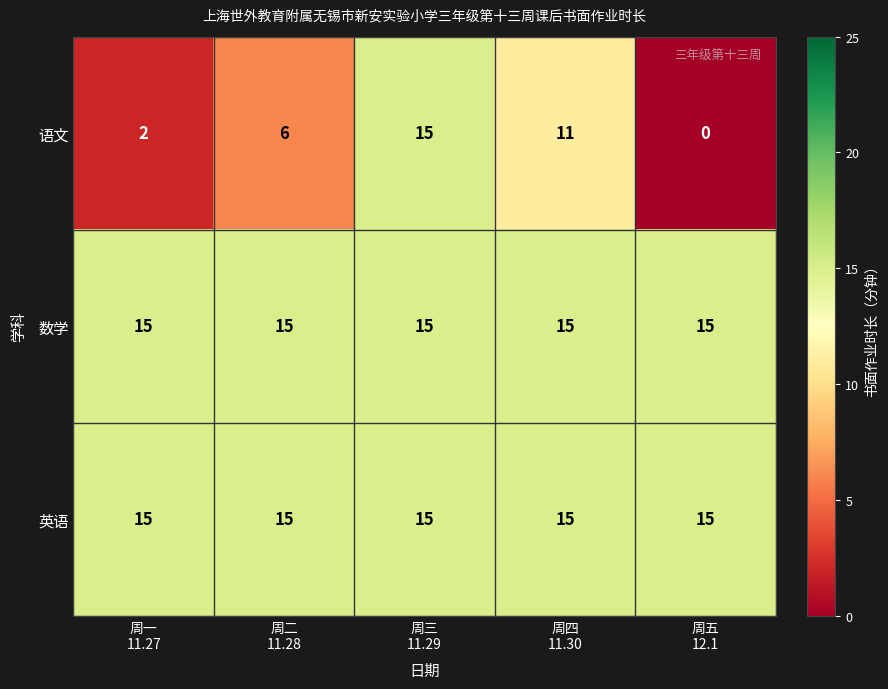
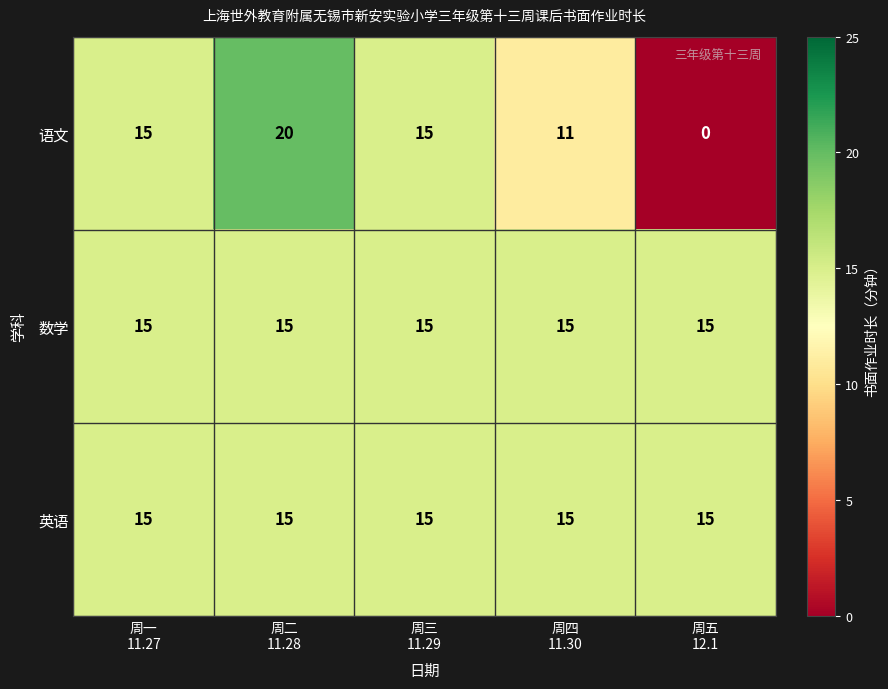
语文, 周一 11.27: 2 -> 15
语文, 周二 11.28: 6 -> 20
